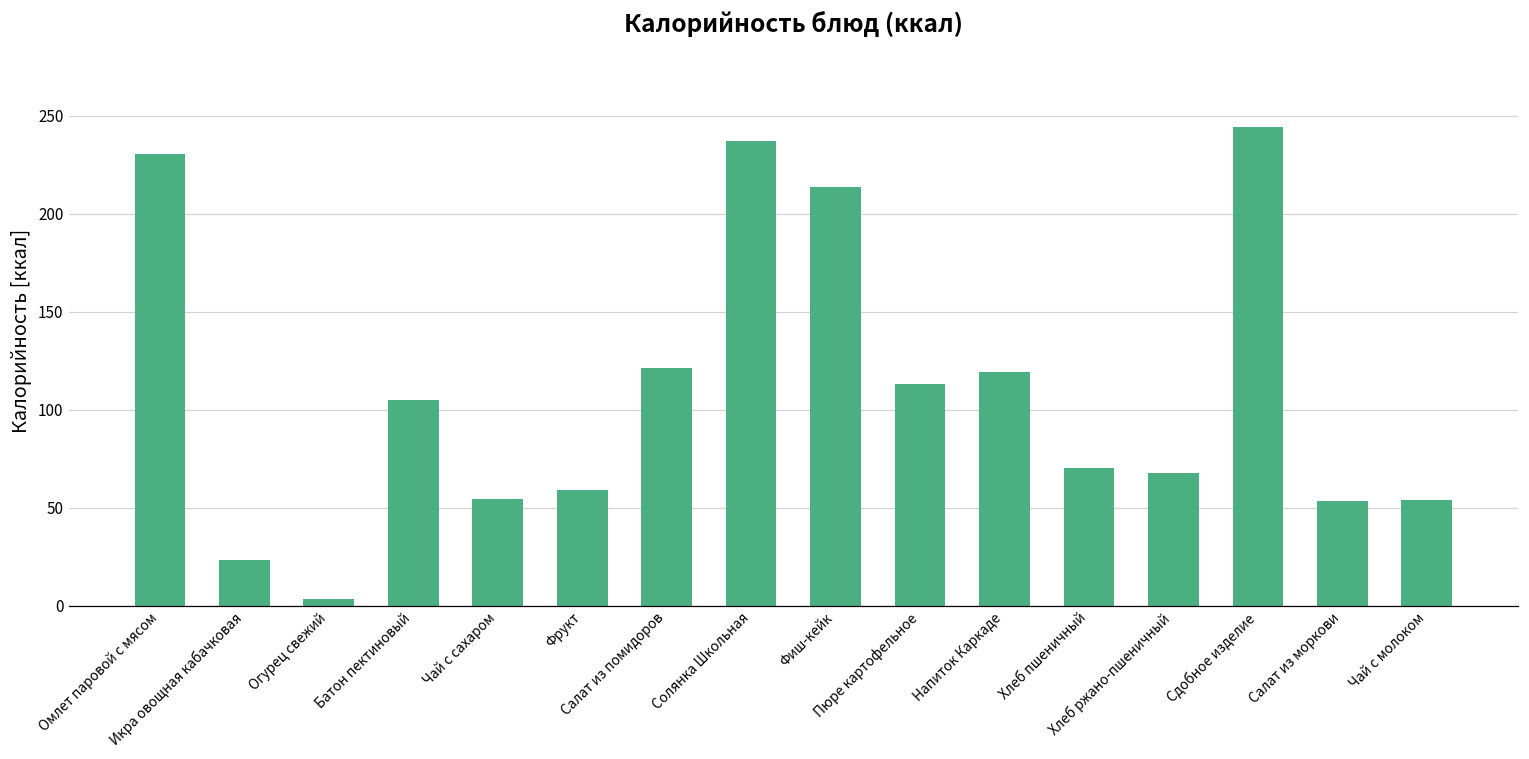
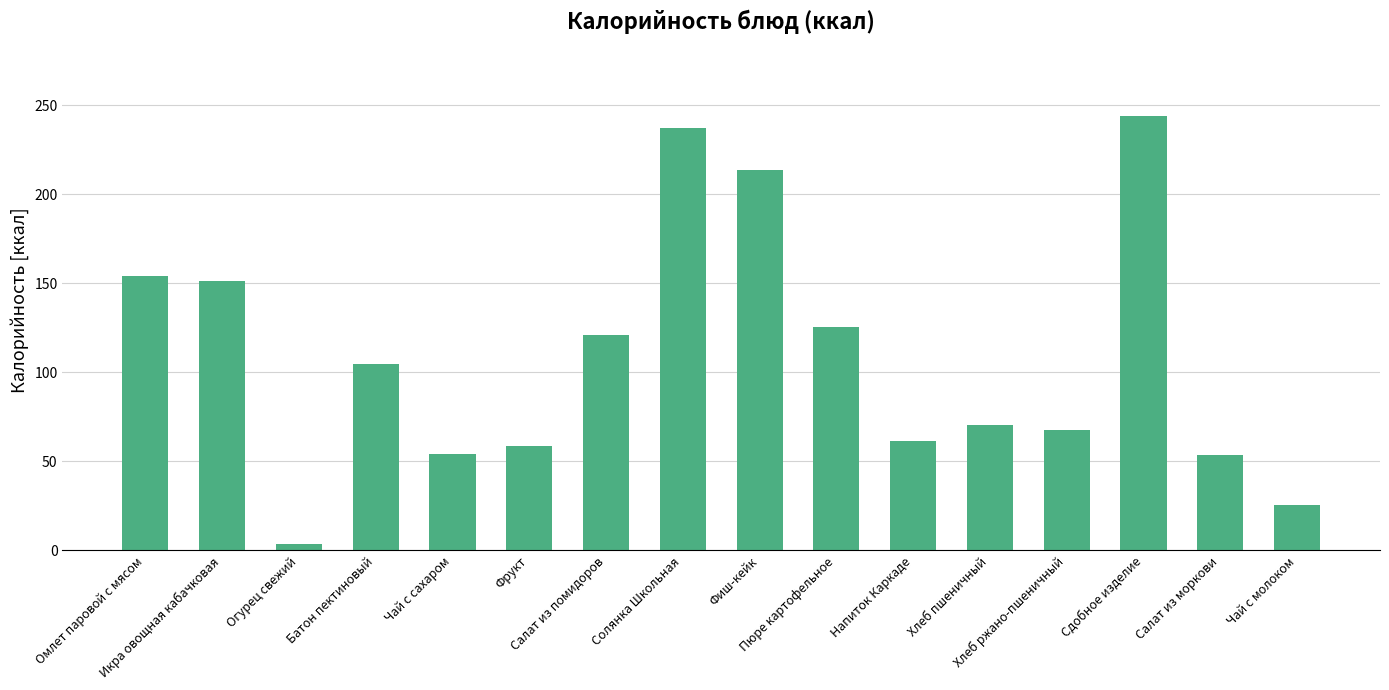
Омлет паровой с мясом: 230 -> 154
Икра овощная кабачковая: 23 -> 151
Пюре картофельное: 113 -> 126
Напиток Каркаде: 119 -> 62
Чай с молоком: 54 -> 26
